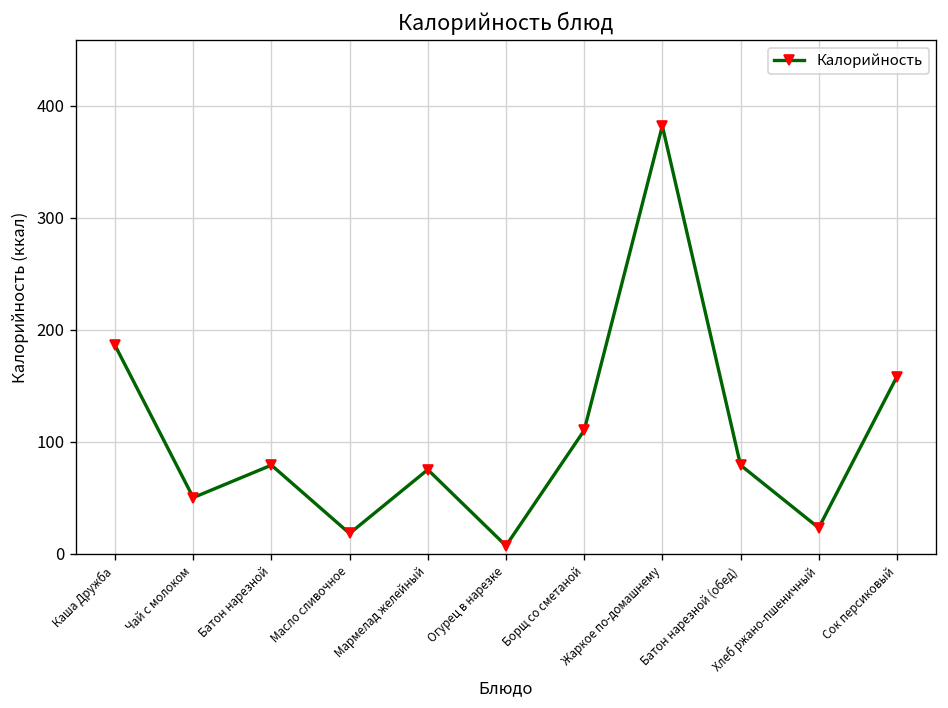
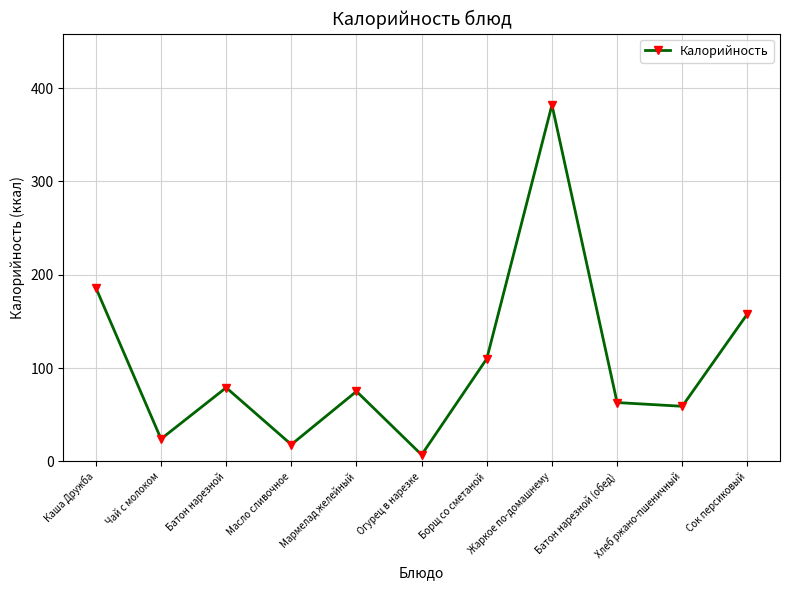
Чай с молоком: 50 -> 20
Батон нарезной (обед): 80 -> 60
Хлеб ржано-пшеничный: 20 -> 60
